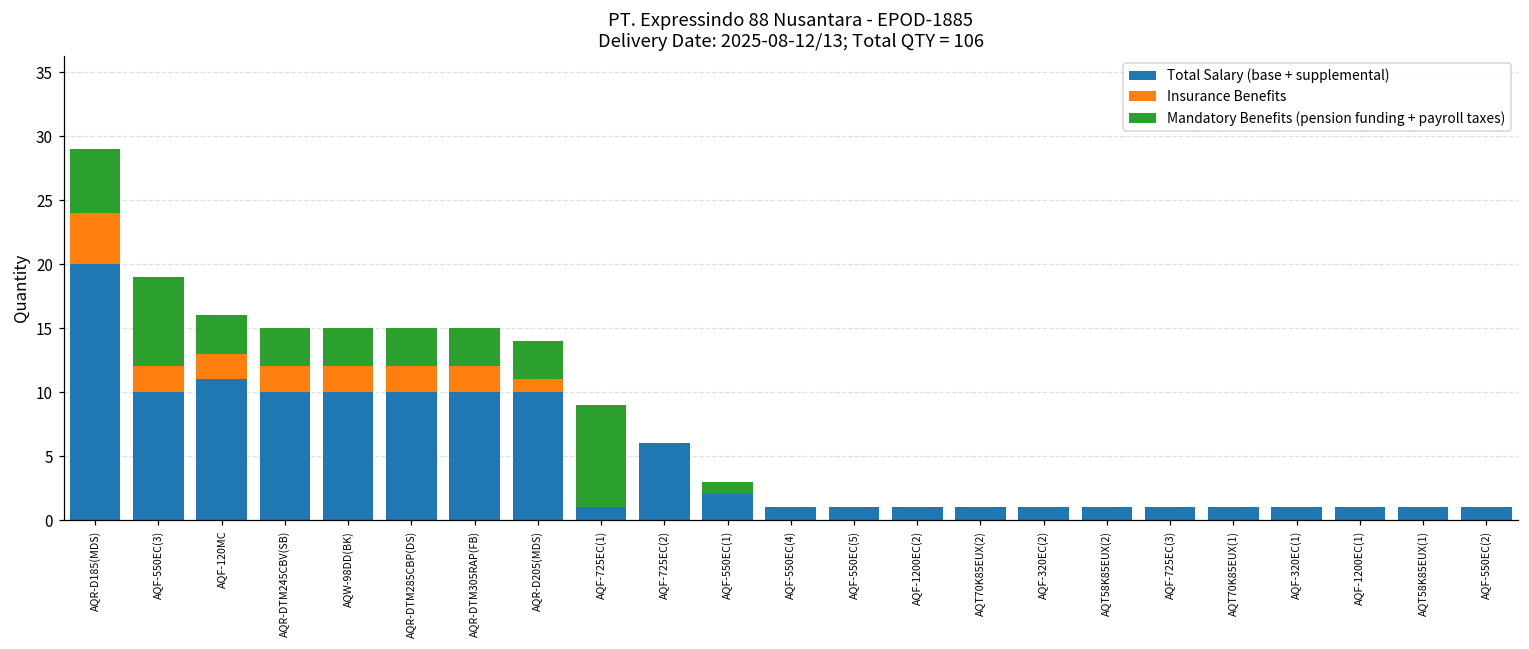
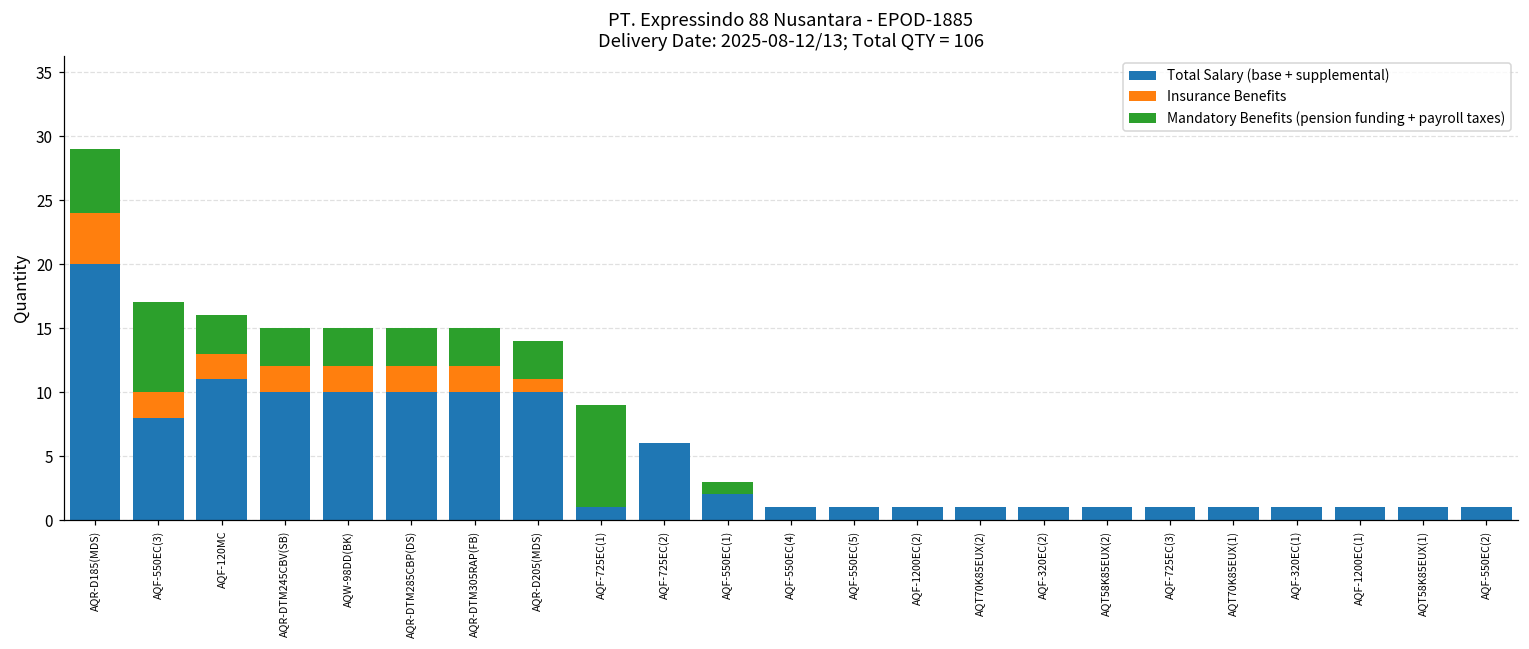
Total Salary (base + supplemental), AQF-550EC(3): 10 -> 8
